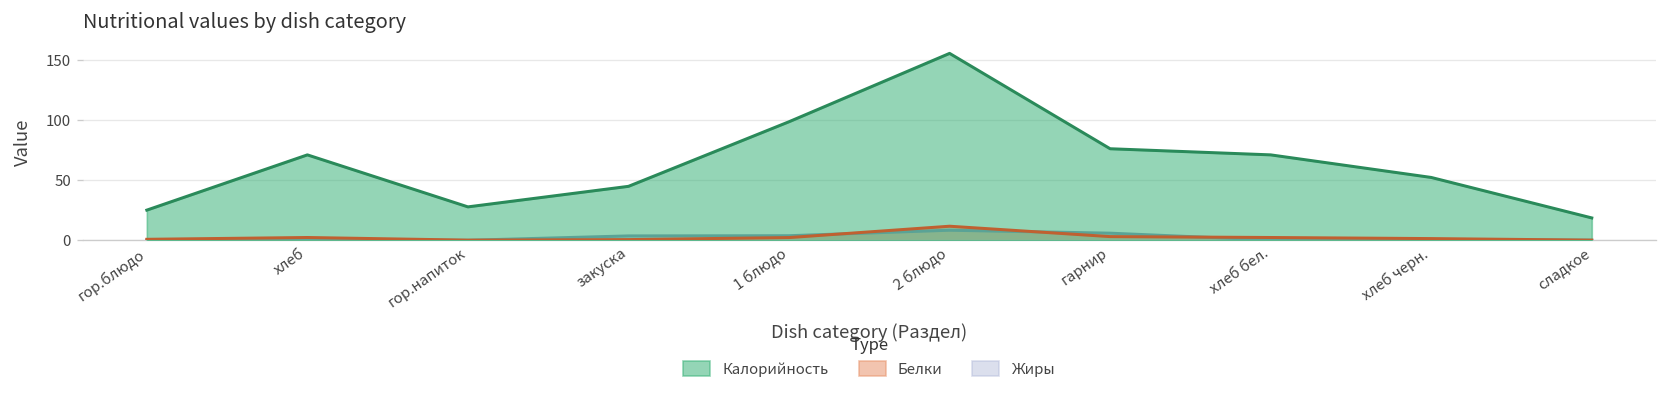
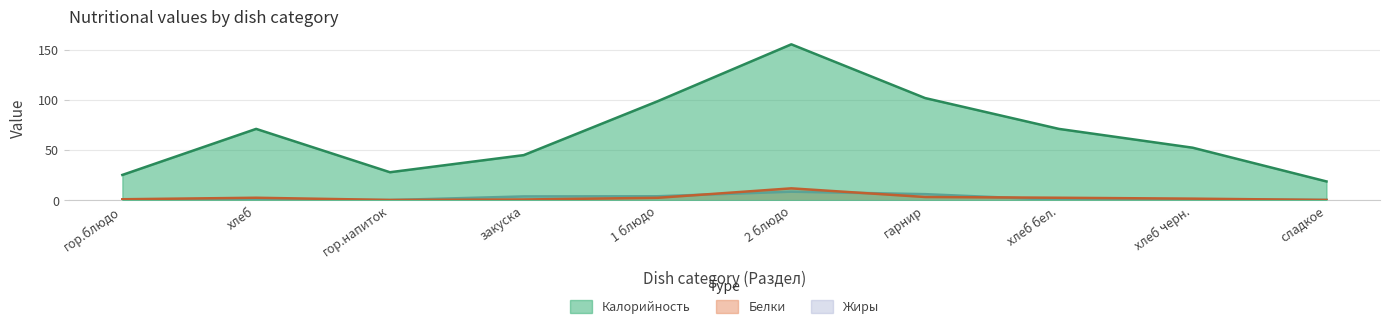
Калорийность, гарнир: 76 -> 102
